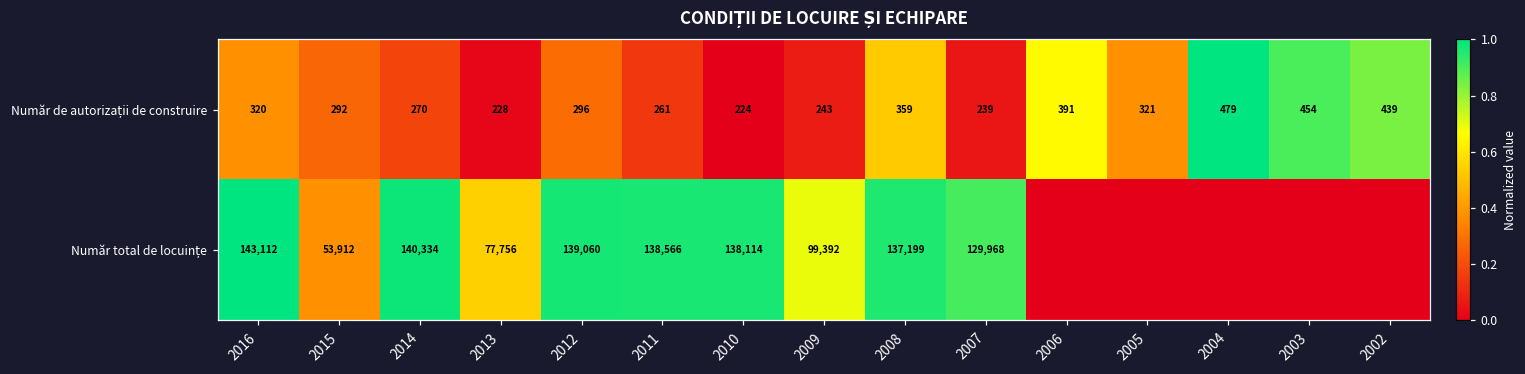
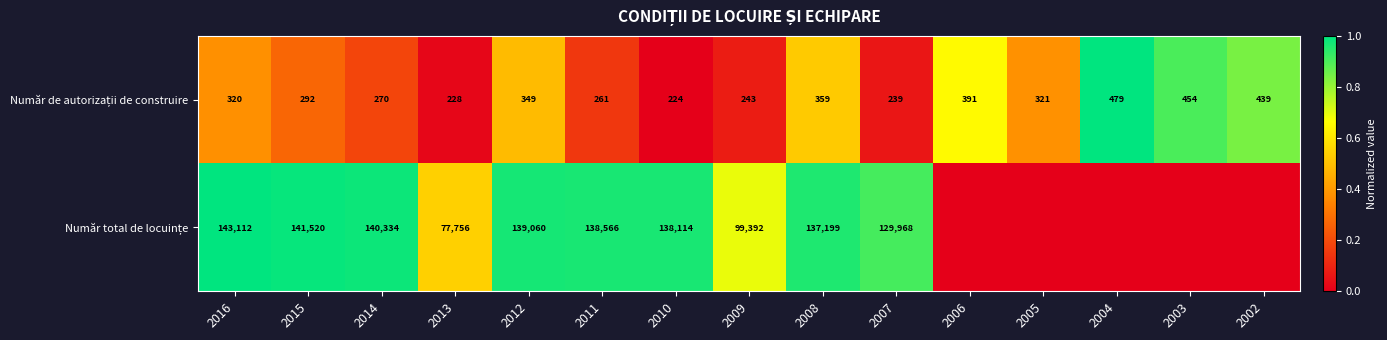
Număr de autorizații de construire, 2012: 296 -> 349
Număr total de locuințe, 2015: 53,912 -> 141,520
